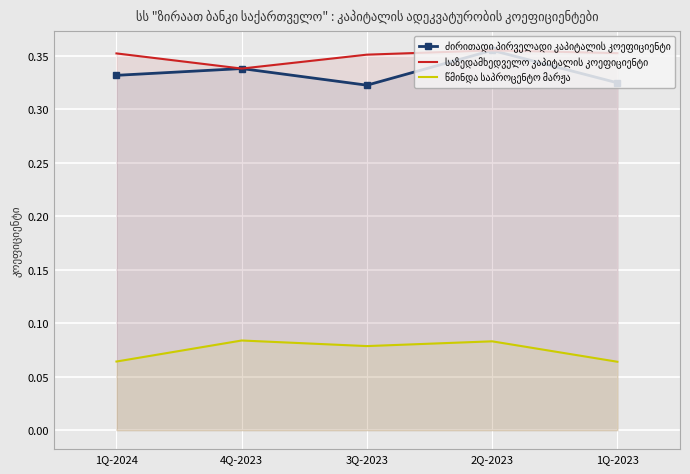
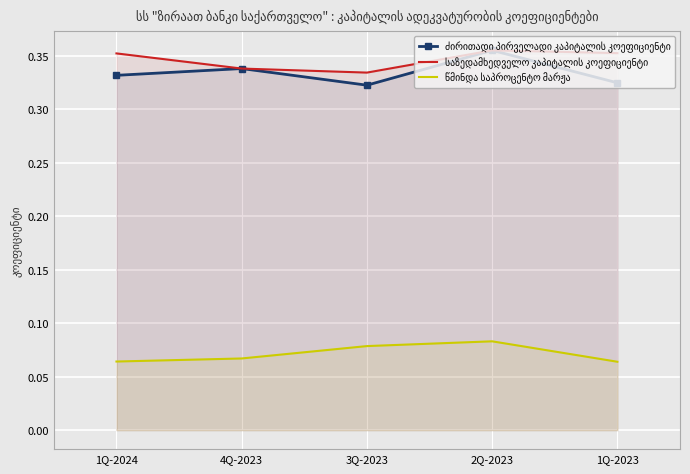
წმინდა საპროცენტო მარჟა, 4Q-2023: 0.084 -> 0.067
საზედამხედველო კაპიტალის კოეფიციენტი, 3Q-2023: 0.351 -> 0.334
